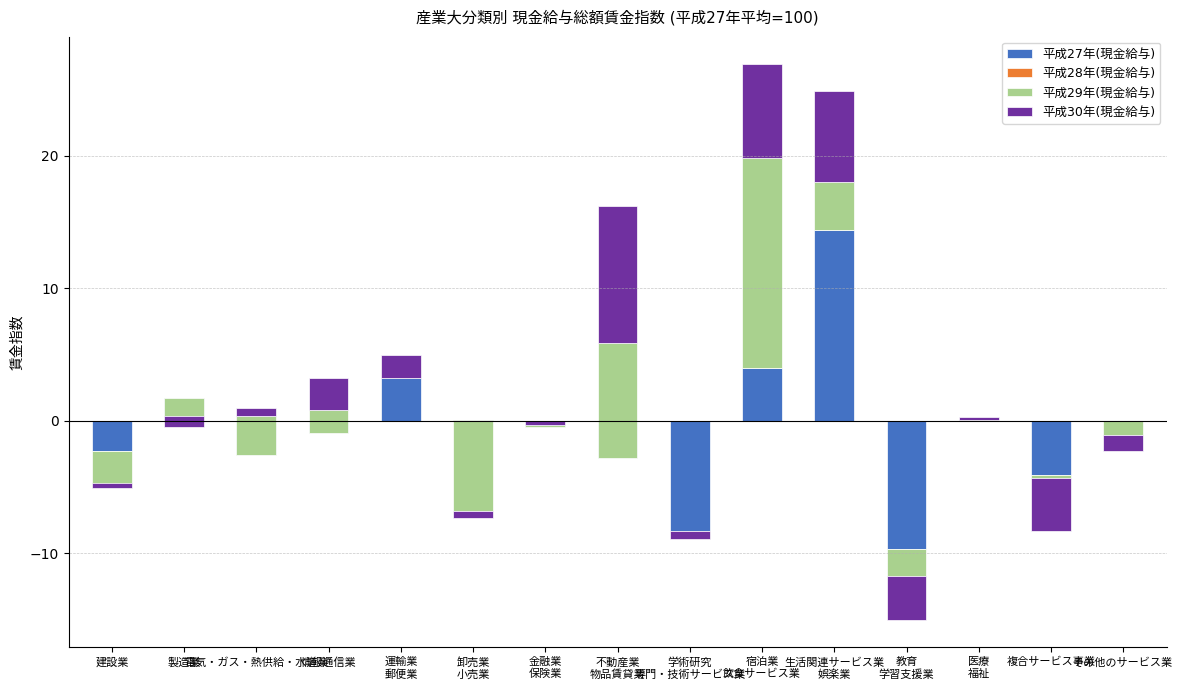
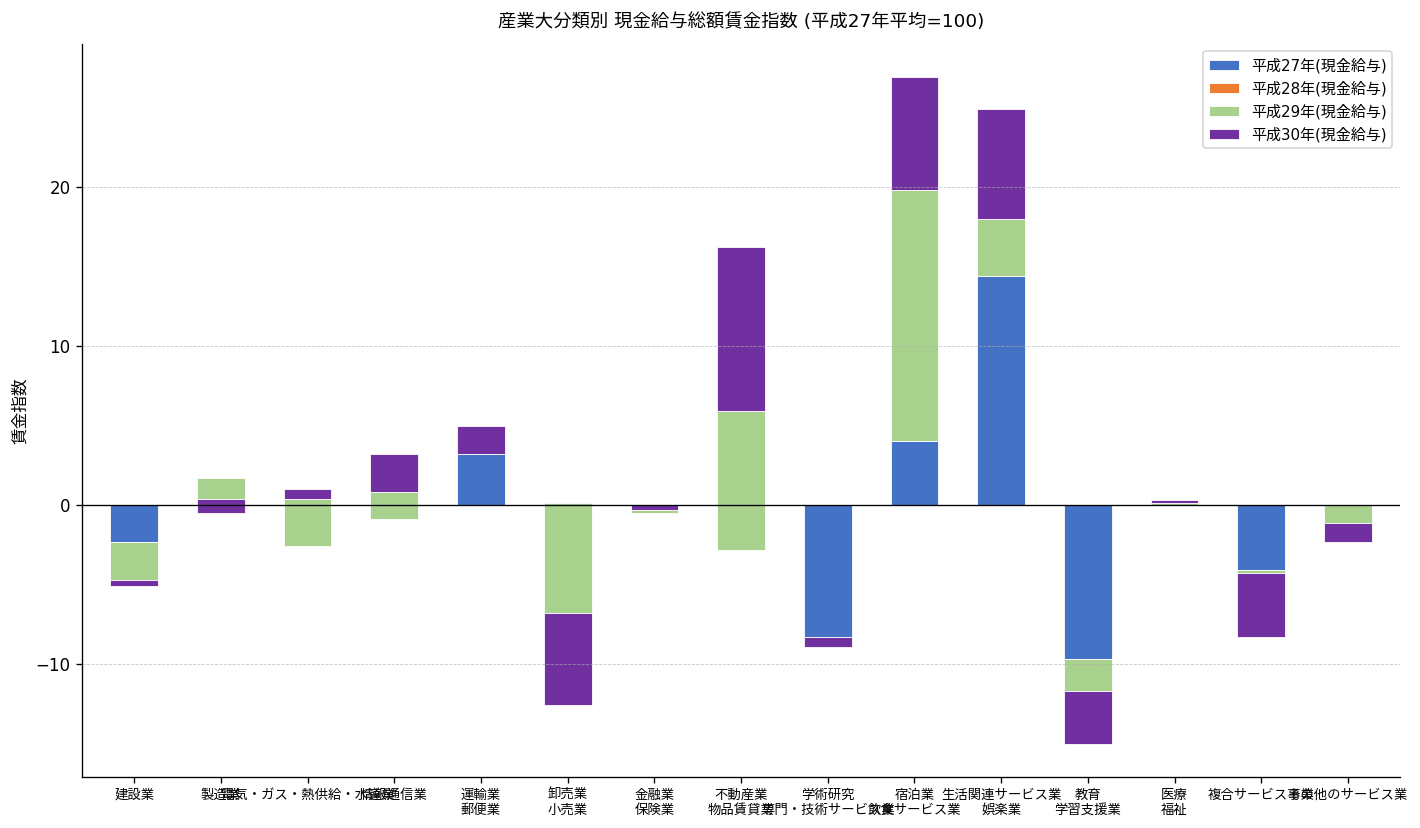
平成30年(現金給与), 卸売業 小売業: -0.5 -> -5.8
